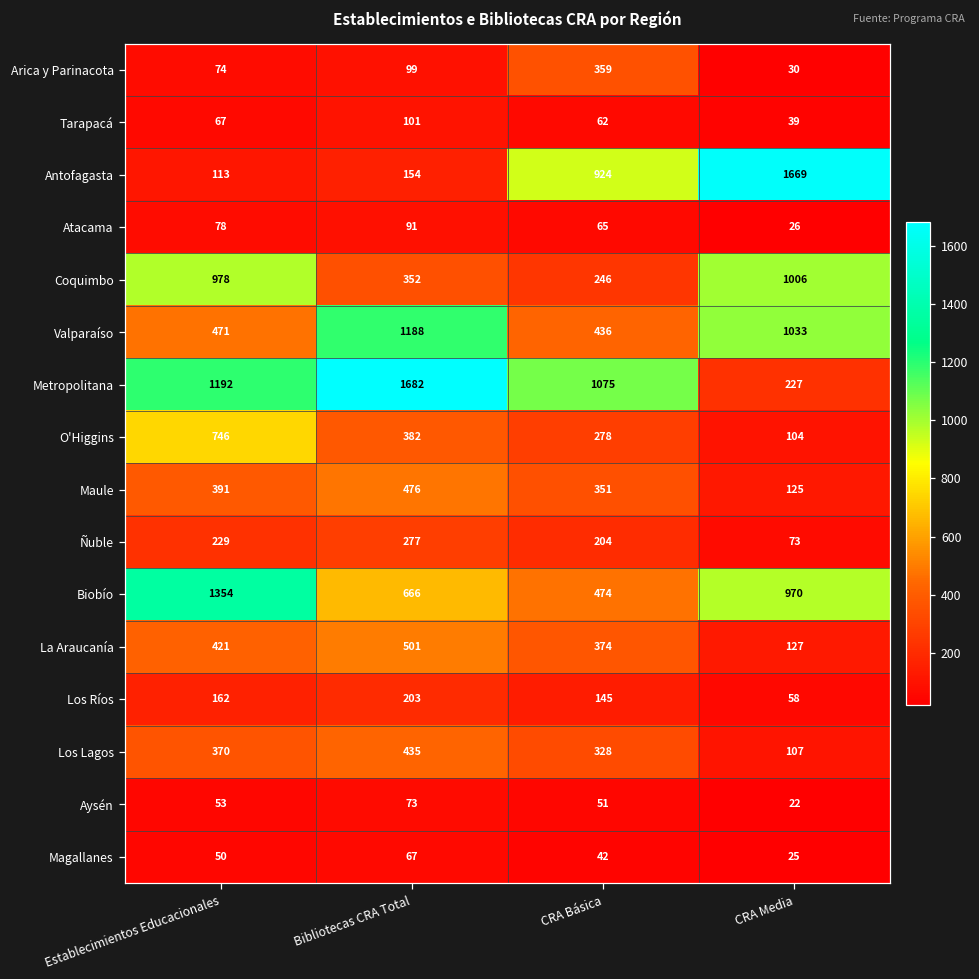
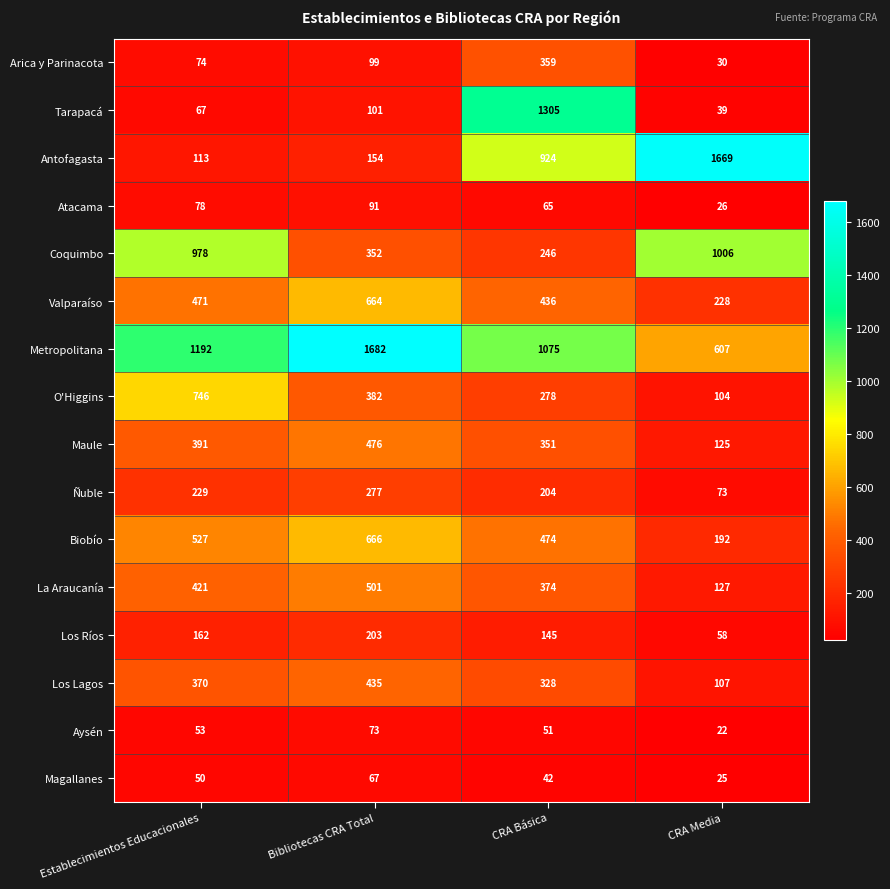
Tarapacá, CRA Básica: 62 -> 1305
Valparaíso, Bibliotecas CRA Total: 1188 -> 664
Valparaíso, CRA Media: 1033 -> 228
Metropolitana, CRA Media: 227 -> 607
Biobío, Establecimientos Educacionales: 1354 -> 527
Biobío, CRA Media: 970 -> 192
